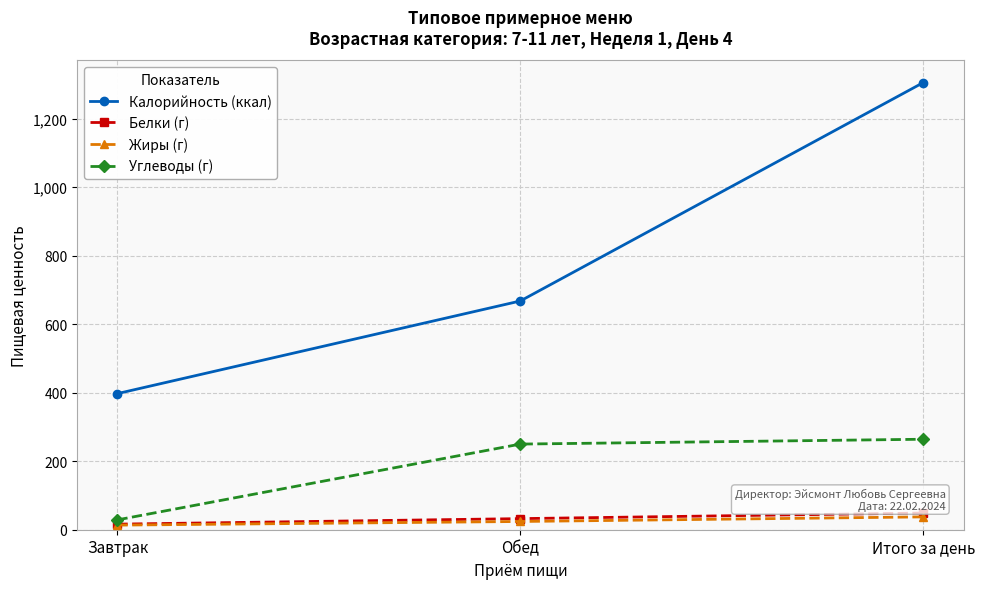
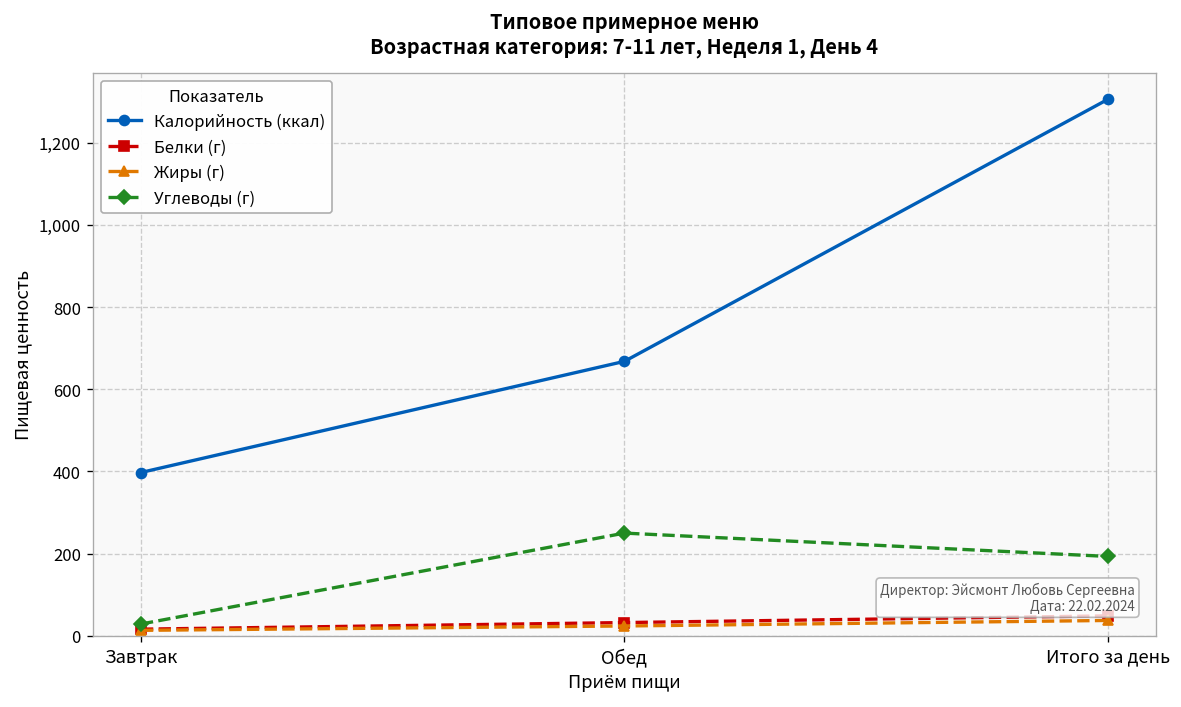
Углеводы (г), Итого за день: 260 -> 190
